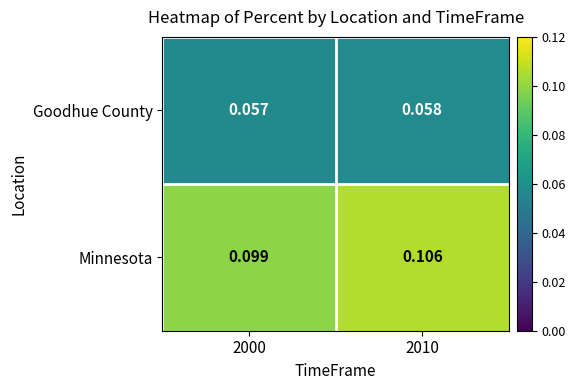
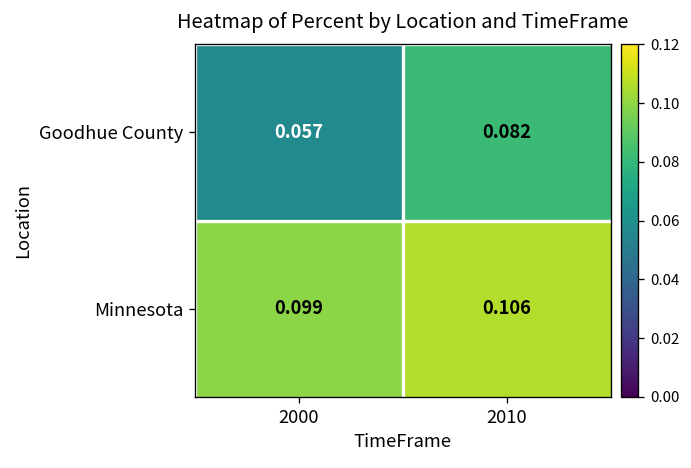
Goodhue County, 2010: 0.058 -> 0.082
